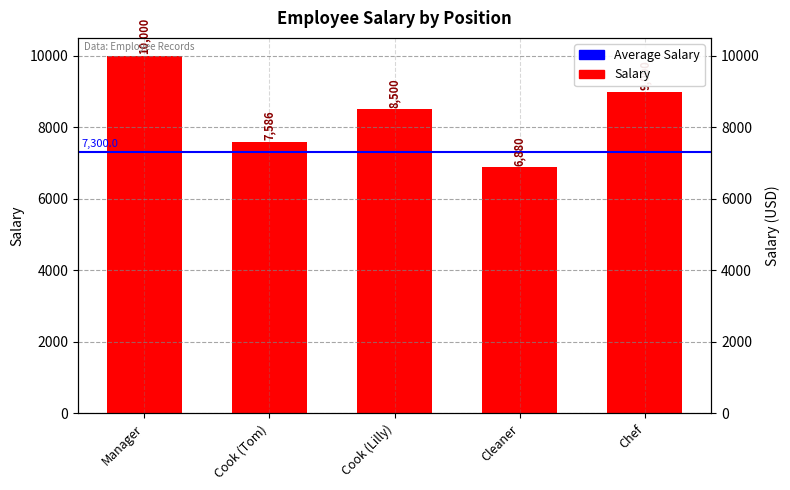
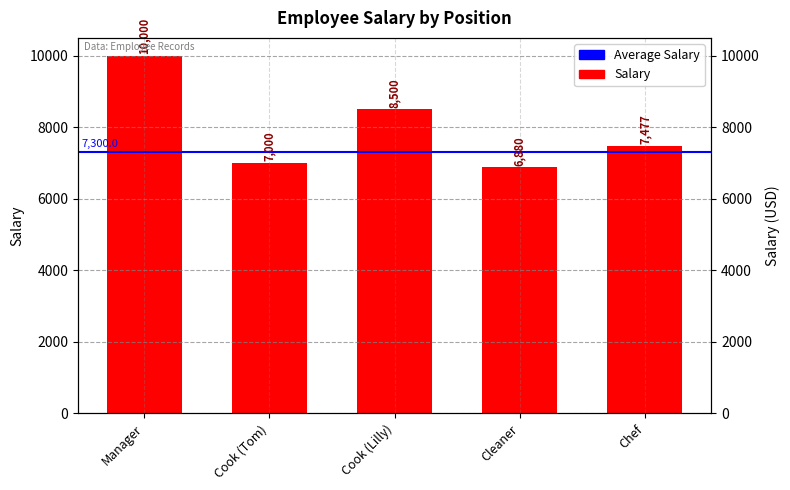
Cook (Tom): 7,586 -> 7,000
Chef: 9000 -> 7500
